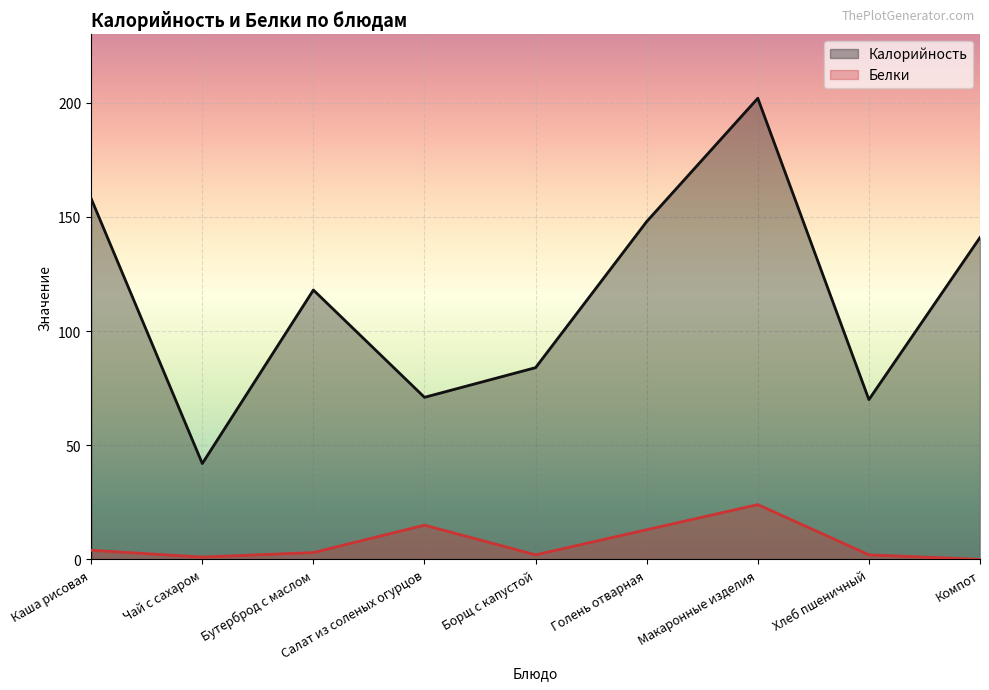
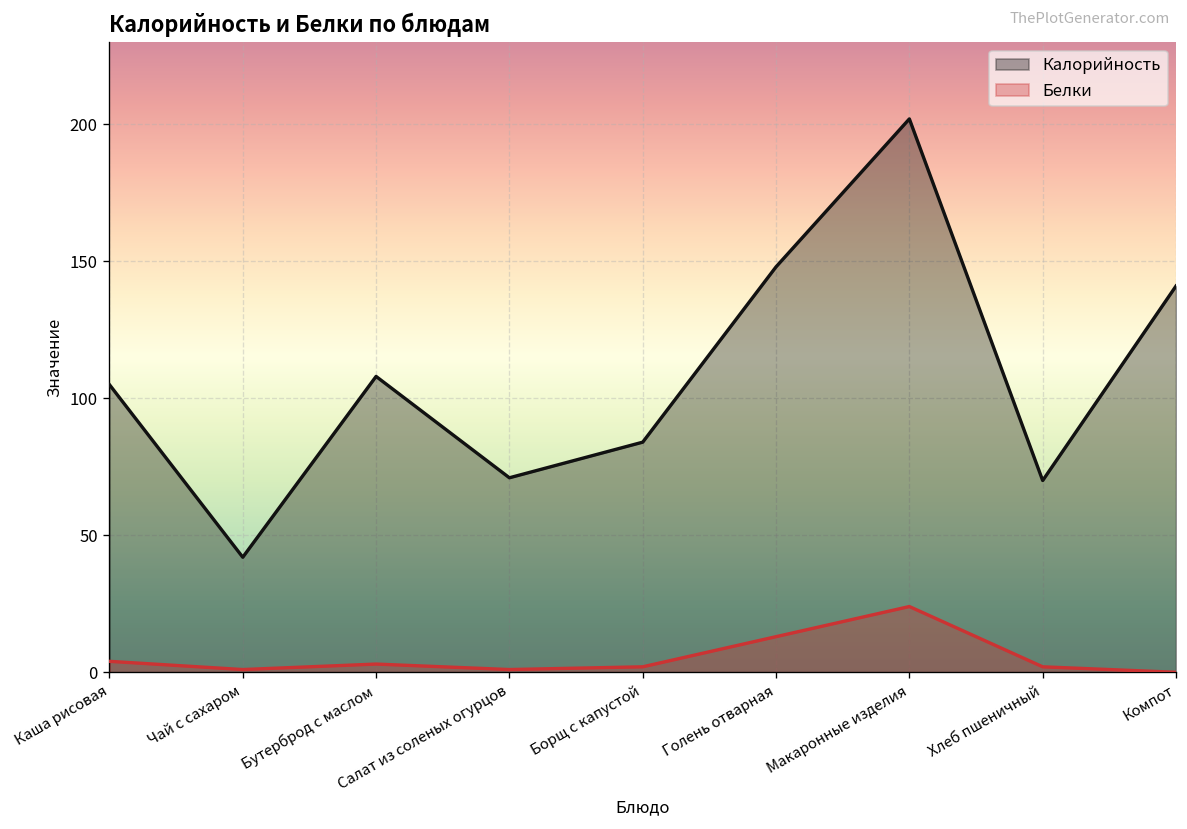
Калорийность, Каша рисовая: 158 -> 105
Калорийность, Бутерброд с маслом: 118 -> 108
Белки, Салат из соленых огурцов: 15 -> 1
